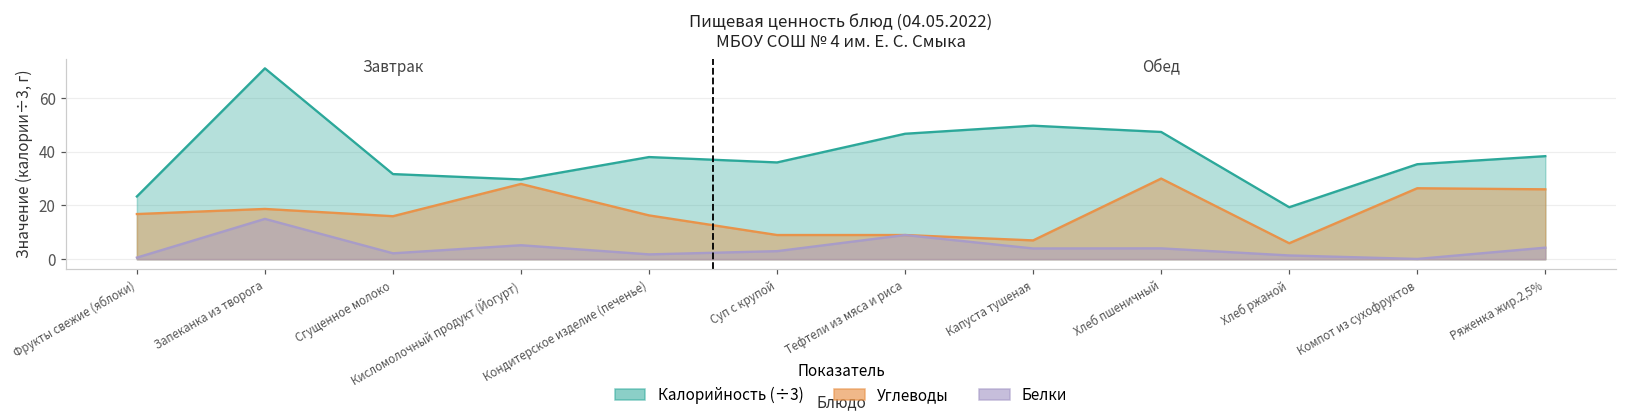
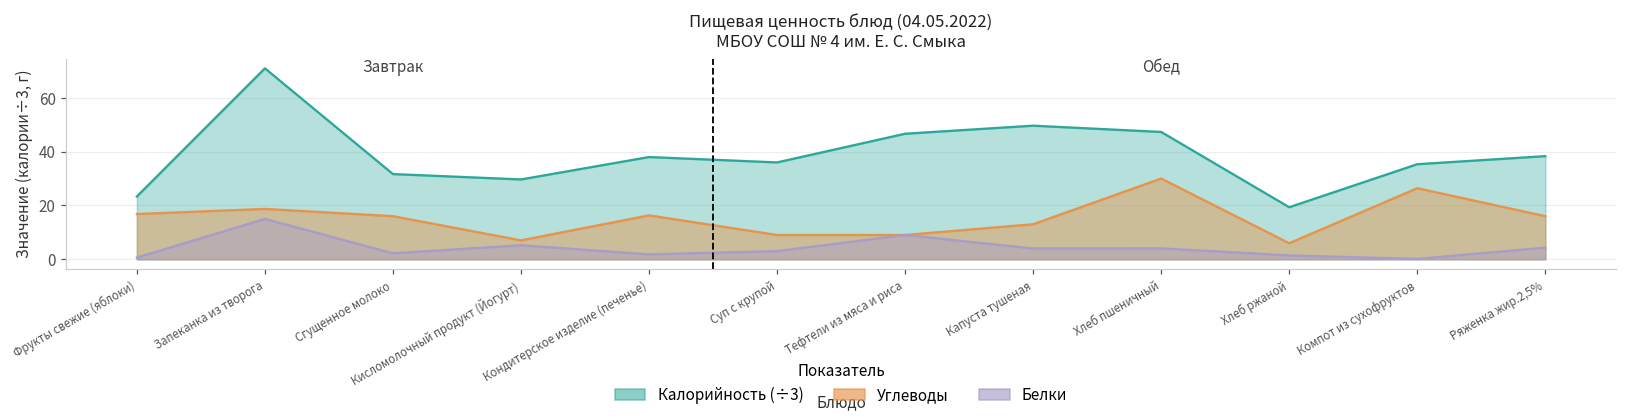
Углеводы, Кисломолочный продукт (Йогурт): 28 -> 7
Углеводы, Капуста тушеная: 7 -> 13
Углеводы, Ряженка жир.2,5%: 26 -> 16
